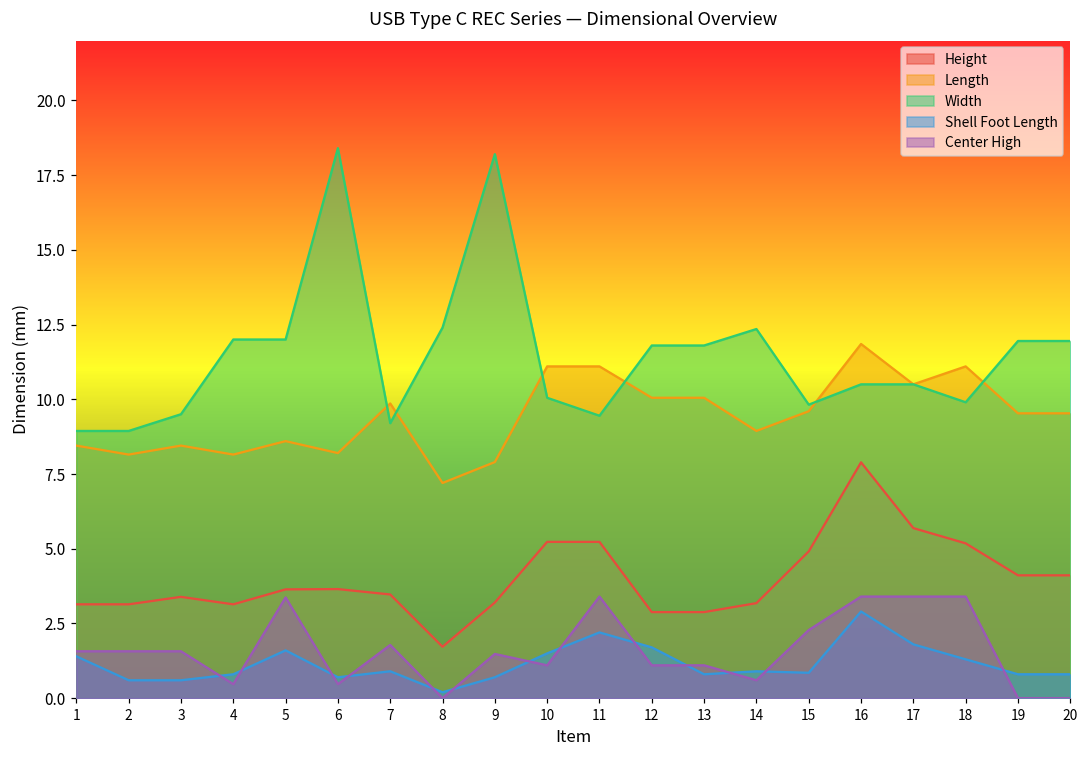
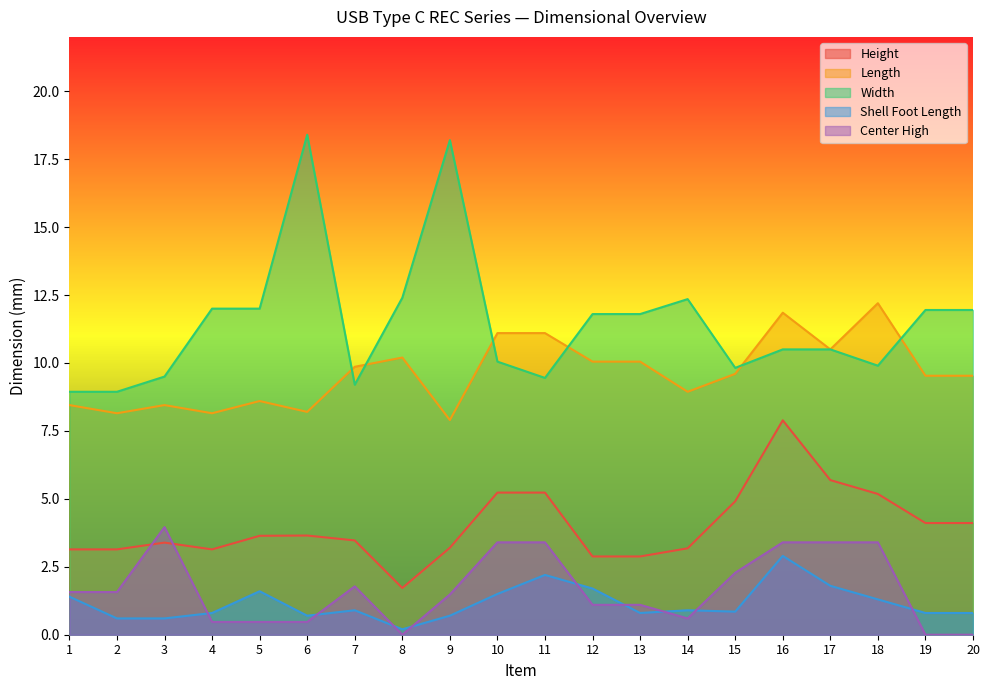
Center High, 3: 1.6 -> 4.0
Center High, 5: 3.4 -> 0.5
Length, 8: 7.2 -> 10.2
Center High, 10: 1.1 -> 3.4
Length, 18: 11.1 -> 12.2
